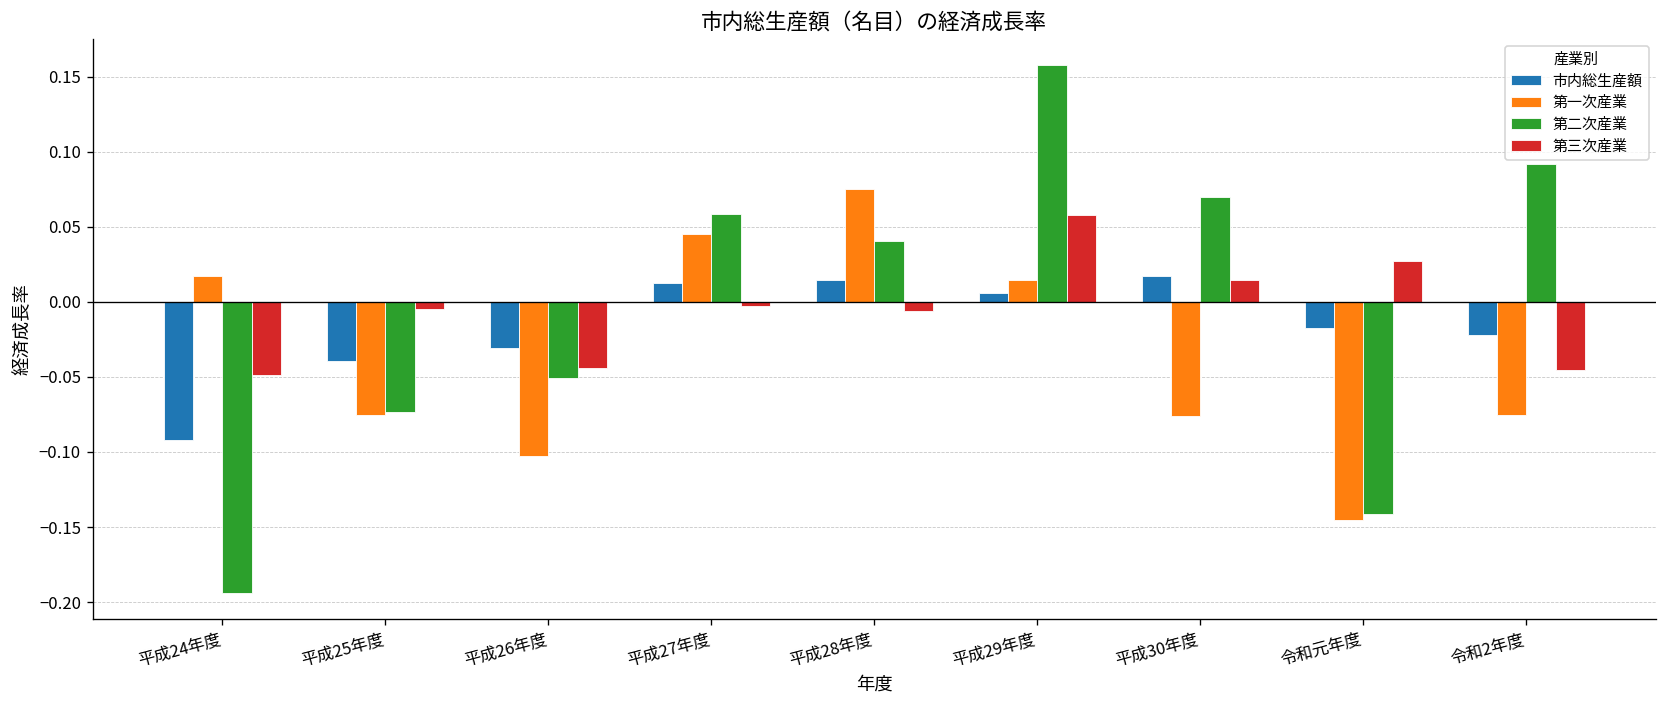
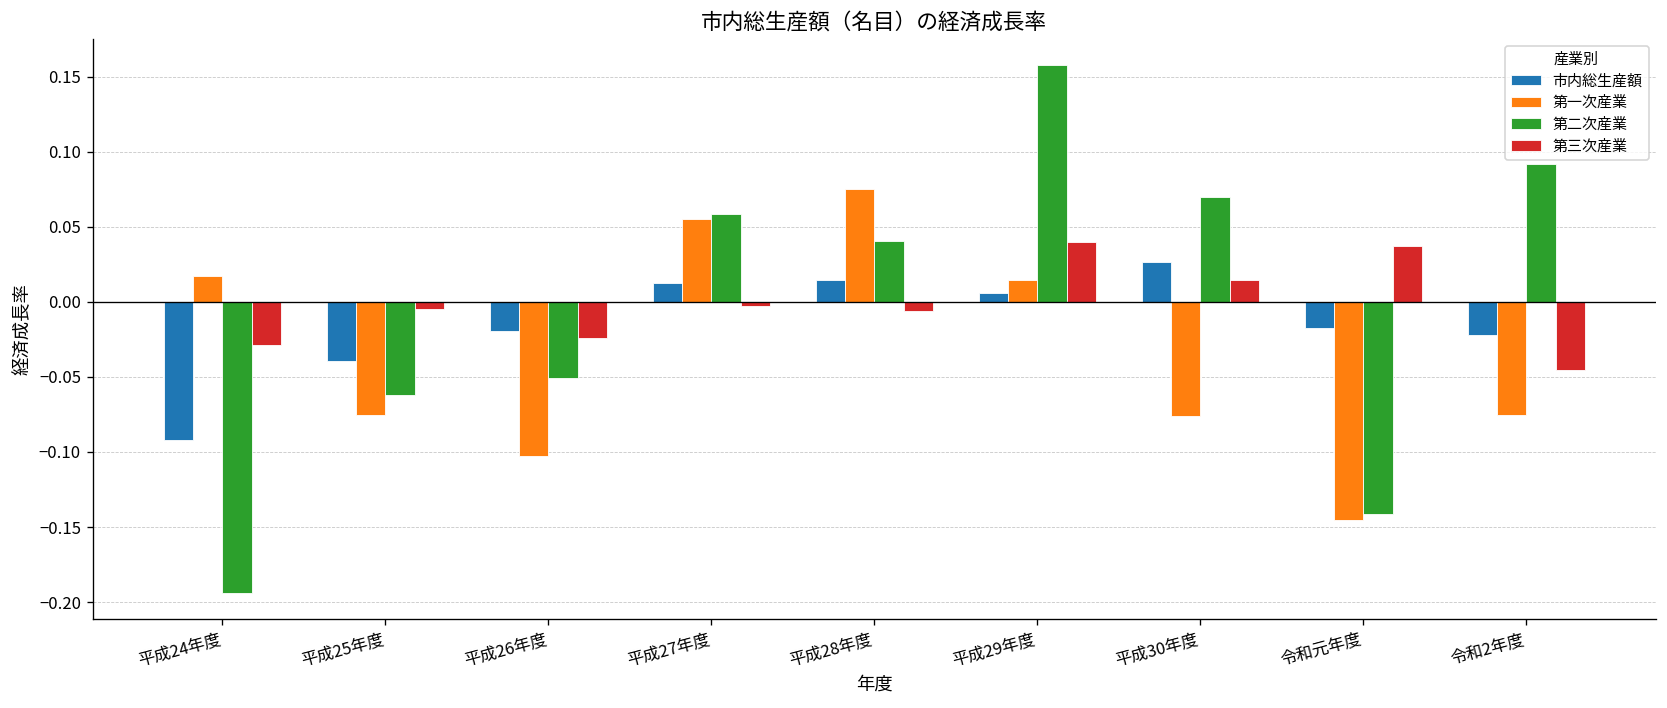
第三次産業, 平成24年度: -0.048 -> -0.029
第二次産業, 平成25年度: -0.073 -> -0.062
市内総生産額, 平成26年度: -0.031 -> -0.020
第三次産業, 平成26年度: -0.044 -> -0.024
第一次産業, 平成27年度: 0.045 -> 0.055
第三次産業, 平成29年度: 0.058 -> 0.040
市内総生産額, 平成30年度: 0.017 -> 0.027
第三次産業, 令和元年度: 0.027 -> 0.037
